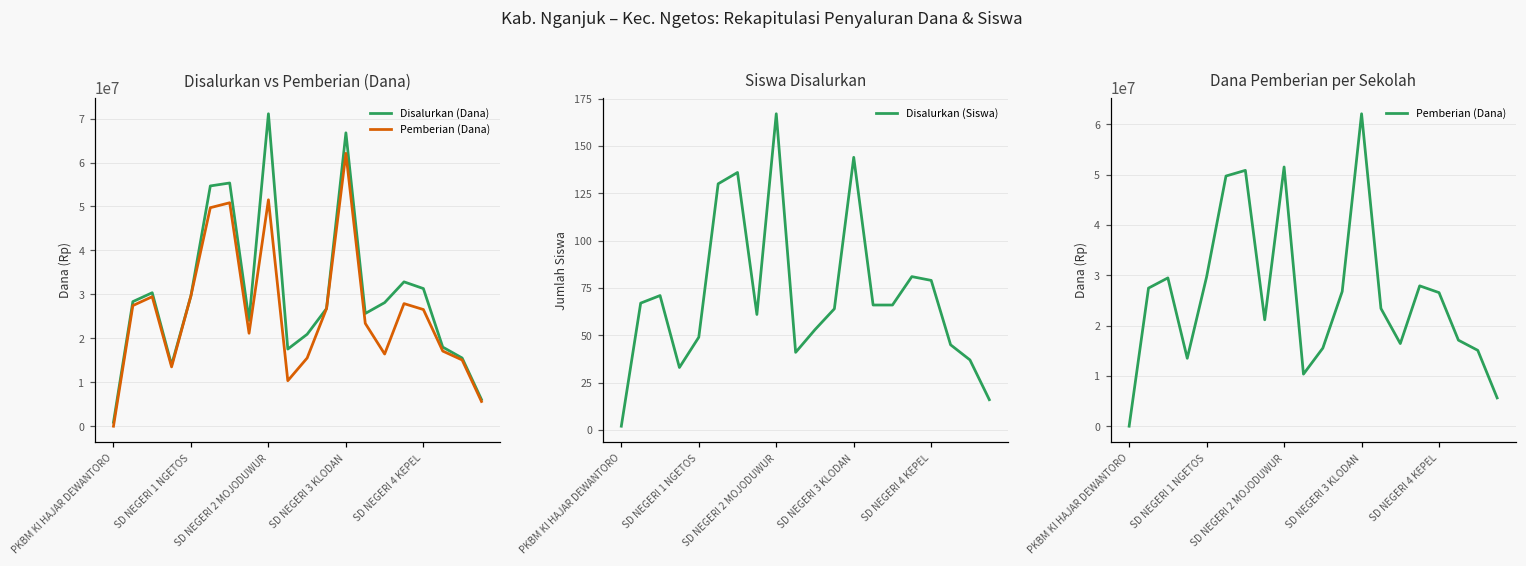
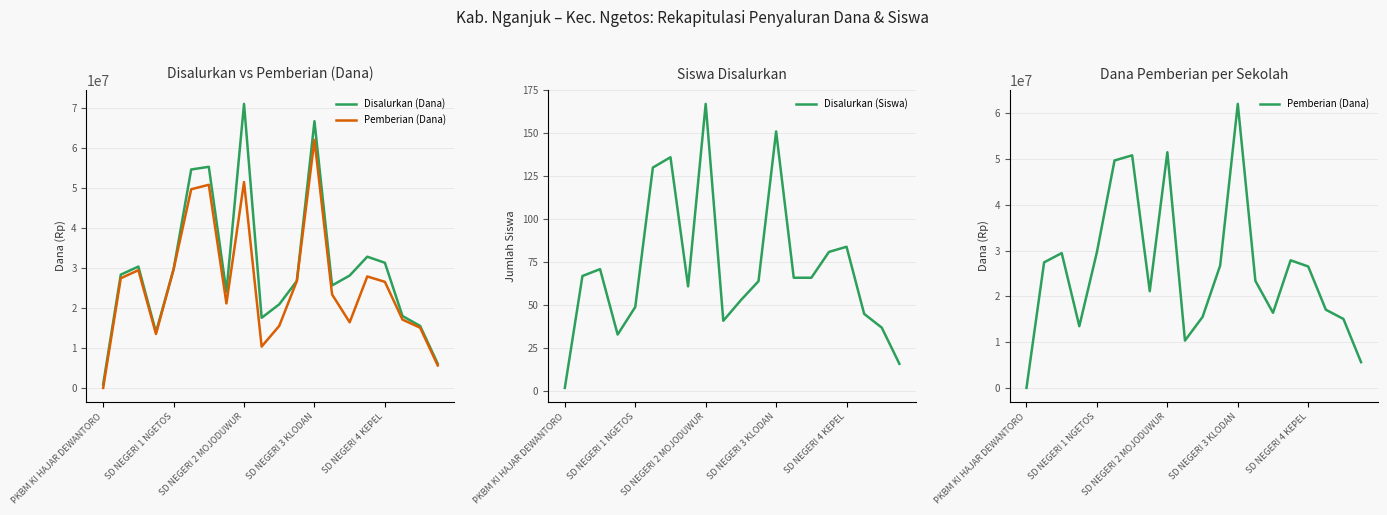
Siswa Disalurkan, SD NEGERI 3 KLODAN: 144 -> 151
Siswa Disalurkan, SD NEGERI 4 KEPEL: 79 -> 84
